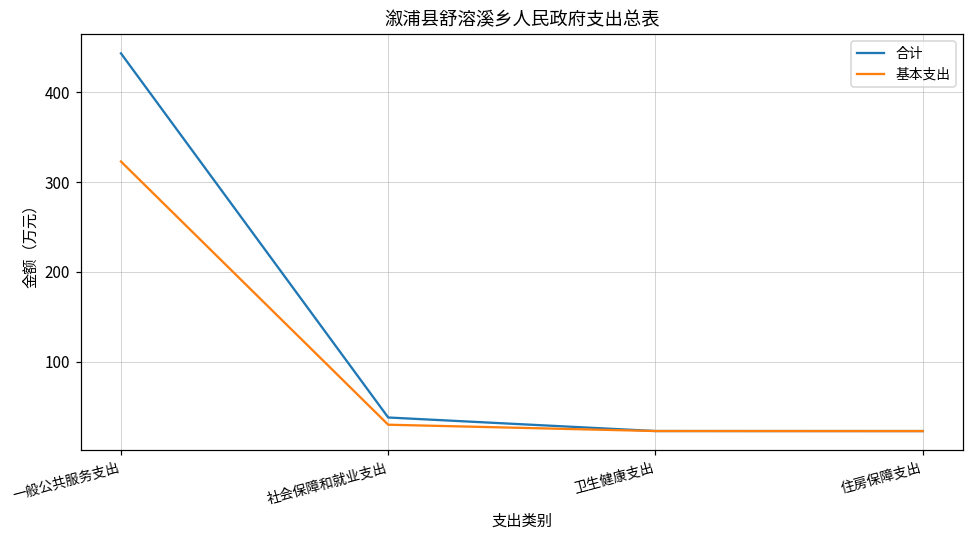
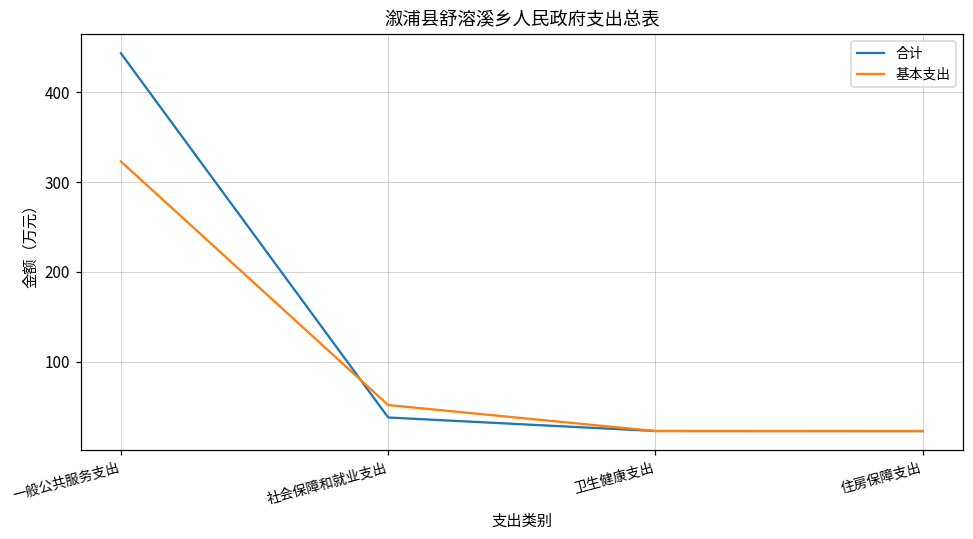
基本支出, 社会保障和就业支出: 30 -> 50
